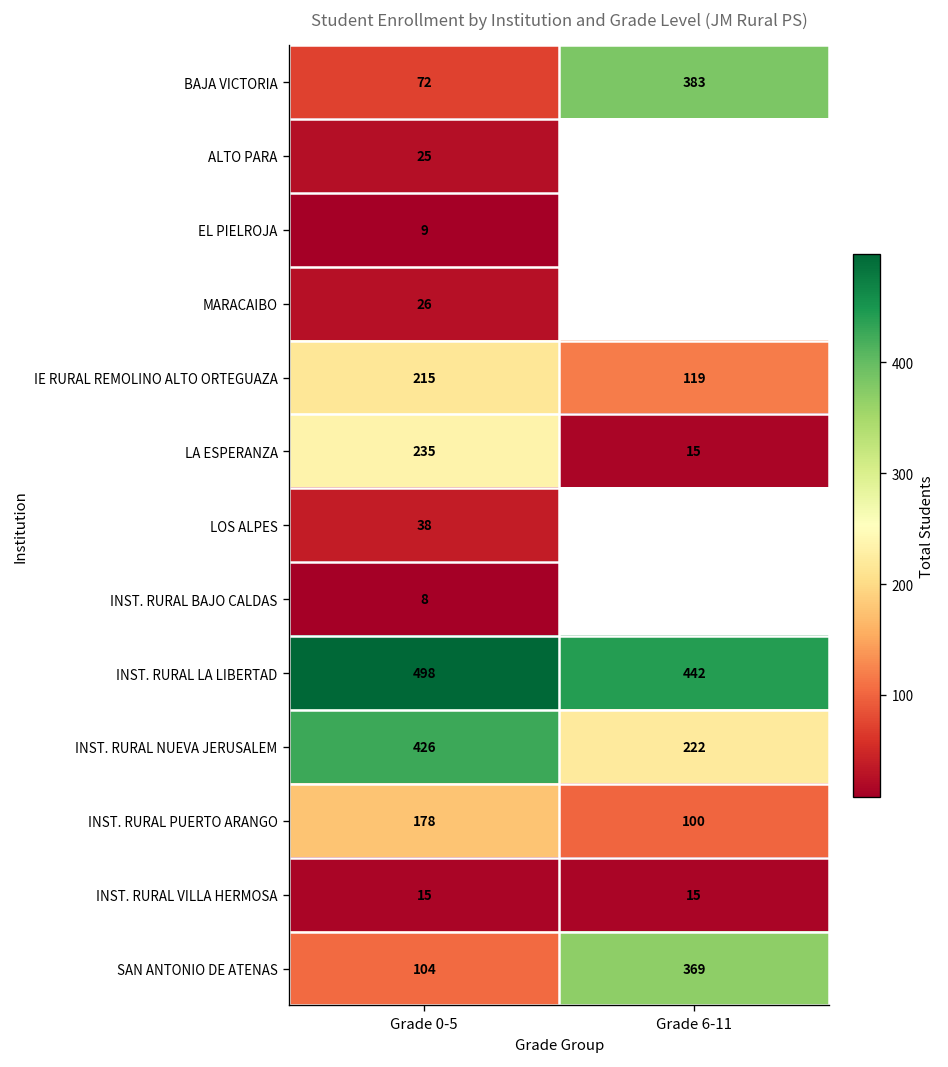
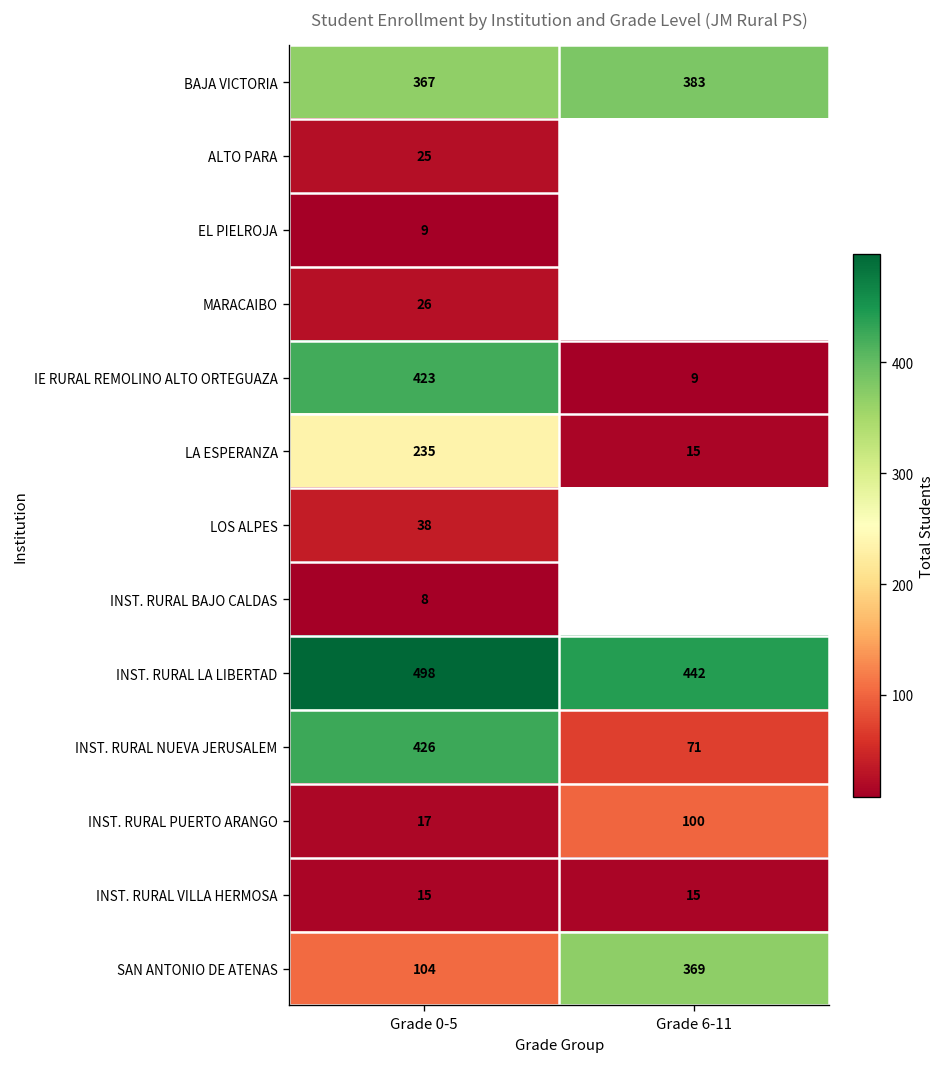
BAJA VICTORIA, Grade 0-5: 72 -> 367
IE RURAL REMOLINO ALTO ORTEGUAZA, Grade 0-5: 215 -> 423
IE RURAL REMOLINO ALTO ORTEGUAZA, Grade 6-11: 119 -> 9
INST. RURAL NUEVA JERUSALEM, Grade 6-11: 222 -> 71
INST. RURAL PUERTO ARANGO, Grade 0-5: 178 -> 17
